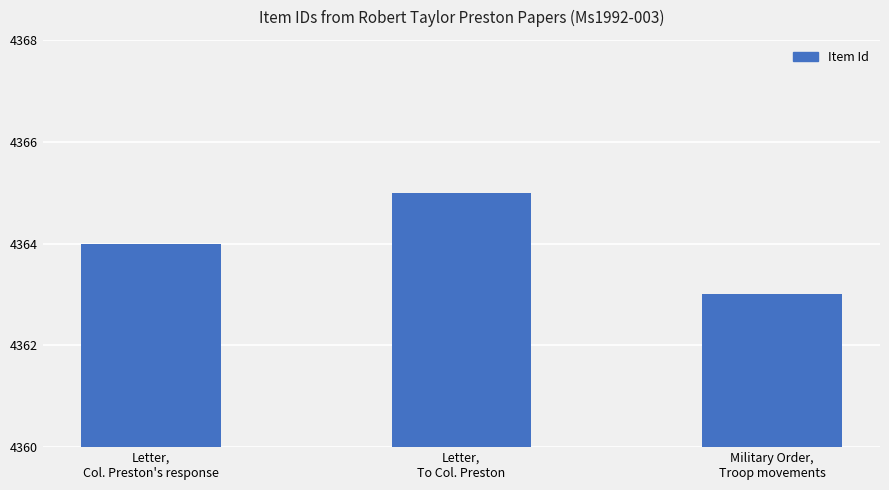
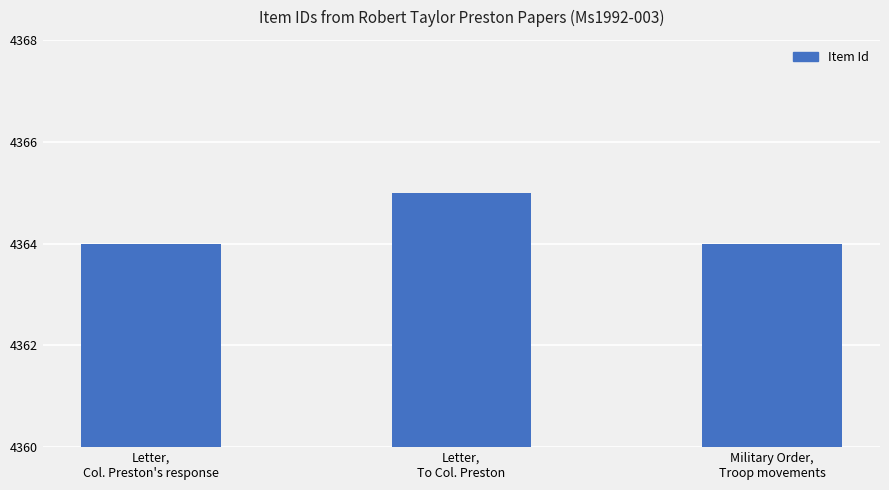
Military Order, Troop movements: 4363 -> 4364
